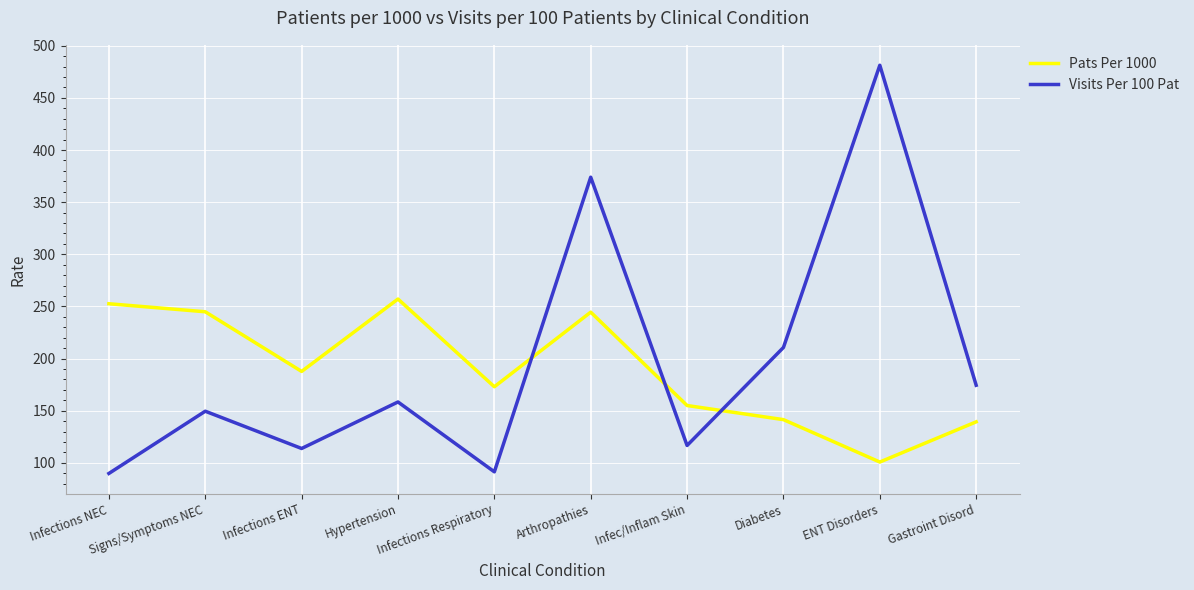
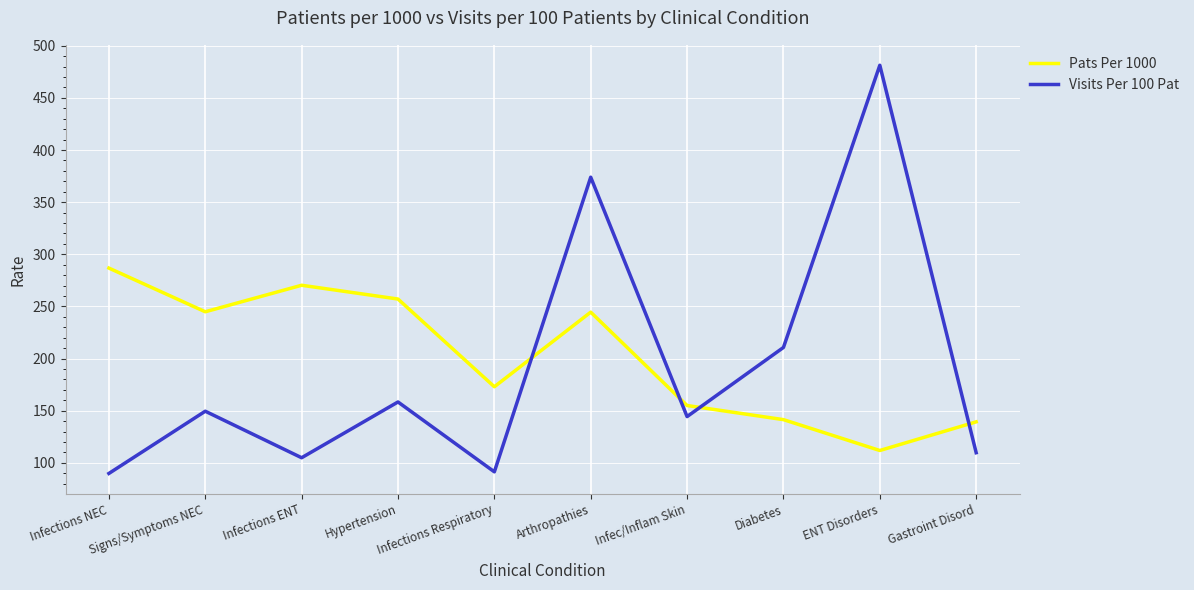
Pats Per 1000, Infections NEC: 253 -> 287
Pats Per 1000, Infections ENT: 188 -> 270
Visits Per 100 Pat, Infections ENT: 114 -> 105
Visits Per 100 Pat, Infec/Inflam Skin: 117 -> 144
Pats Per 1000, ENT Disorders: 101 -> 112
Visits Per 100 Pat, Gastroint Disord: 174 -> 110
